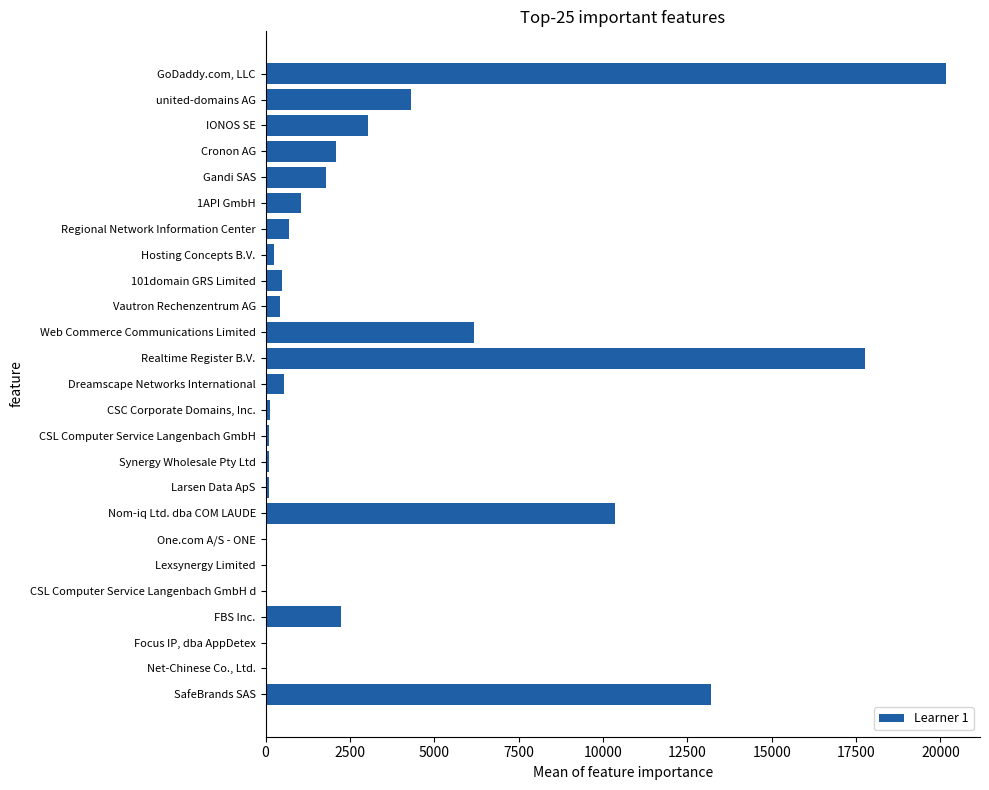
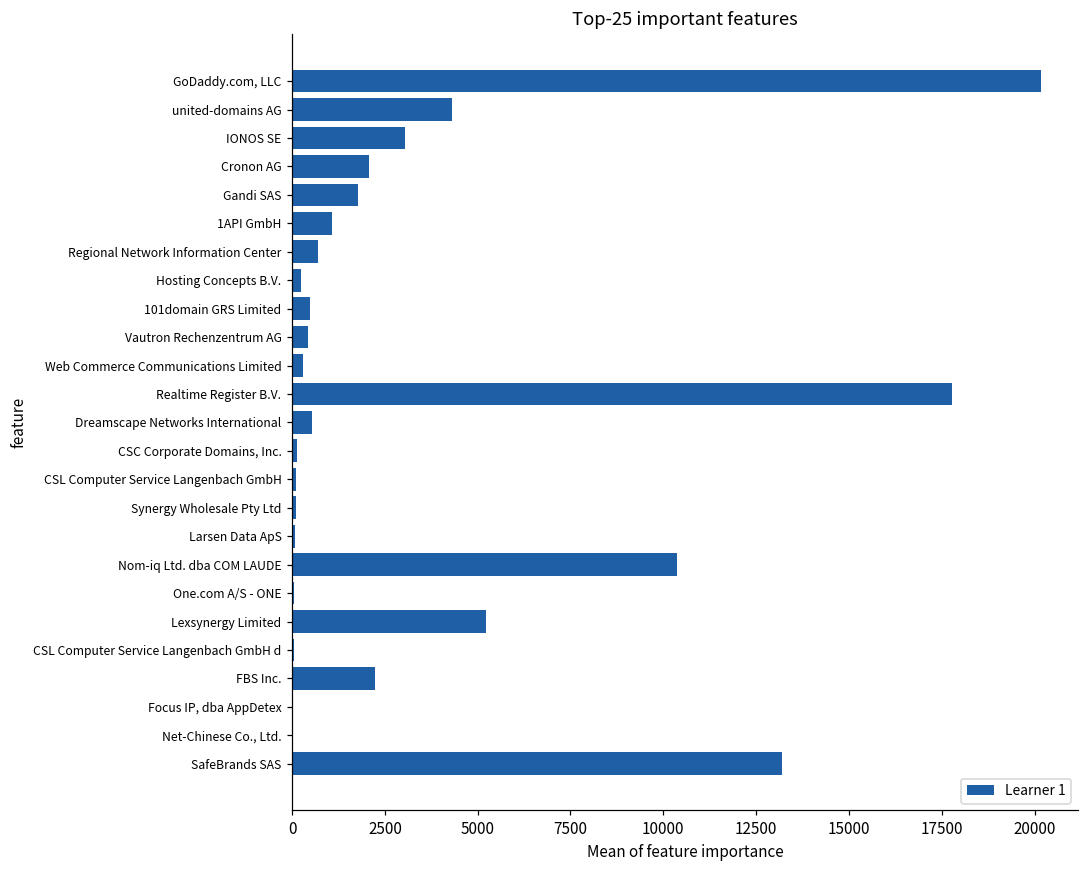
Web Commerce Communications Limited: 6200 -> 300
Lexsynergy Limited: 0 -> 5200
